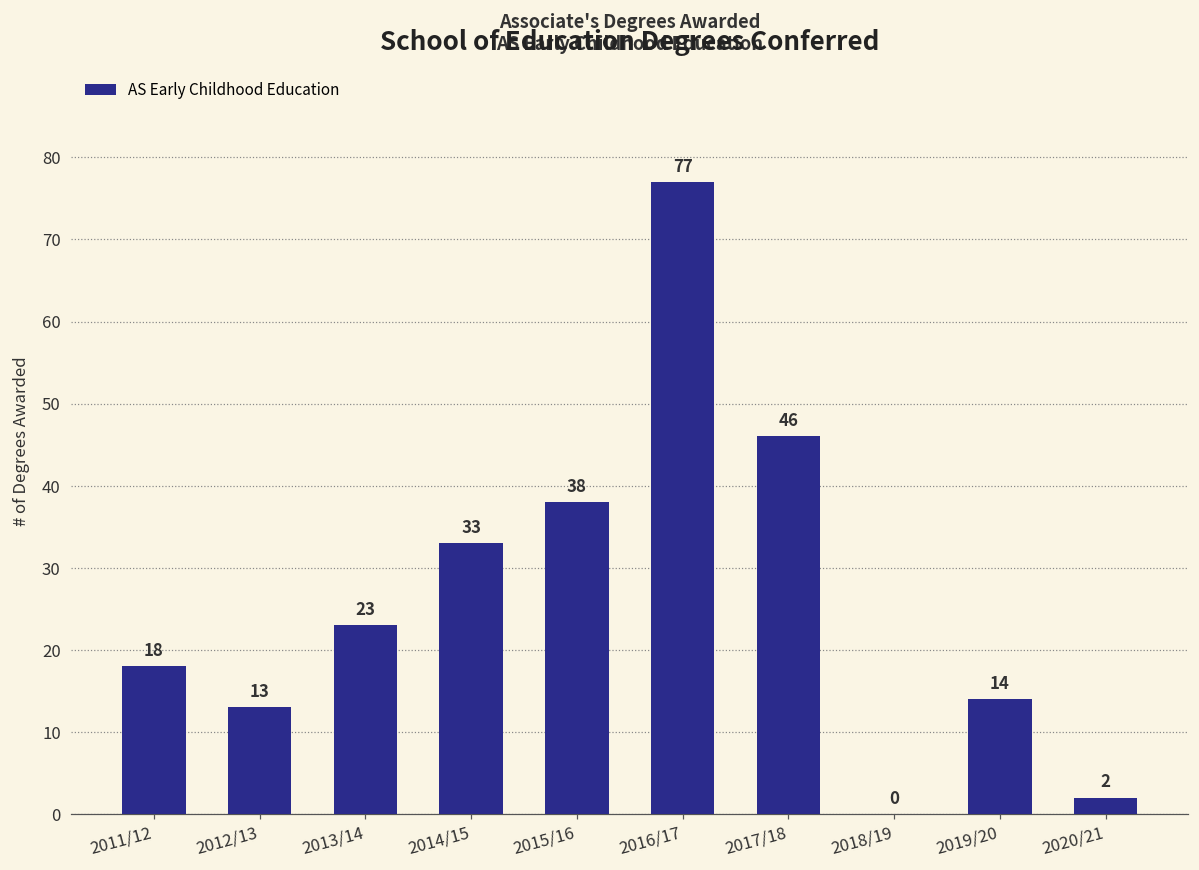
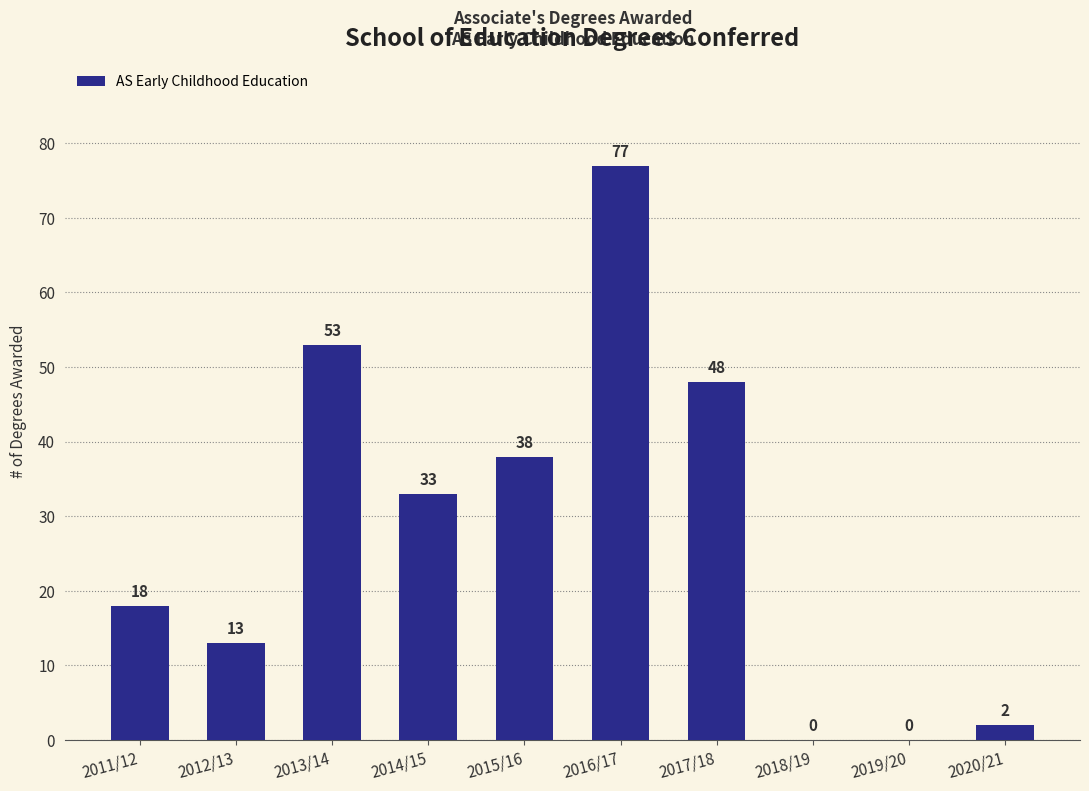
2013/14: 23 -> 53
2017/18: 46 -> 48
2019/20: 14 -> 0
